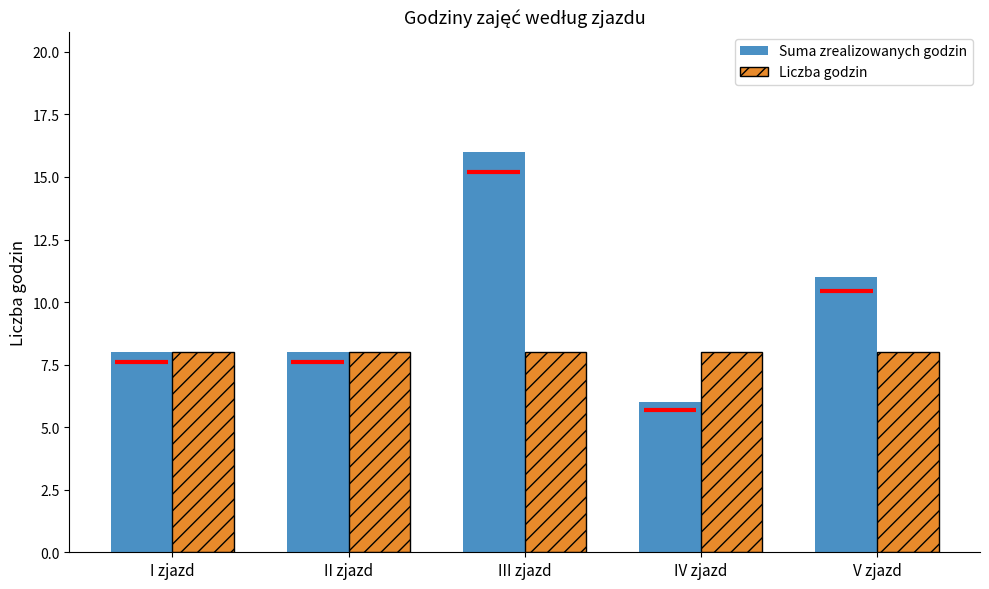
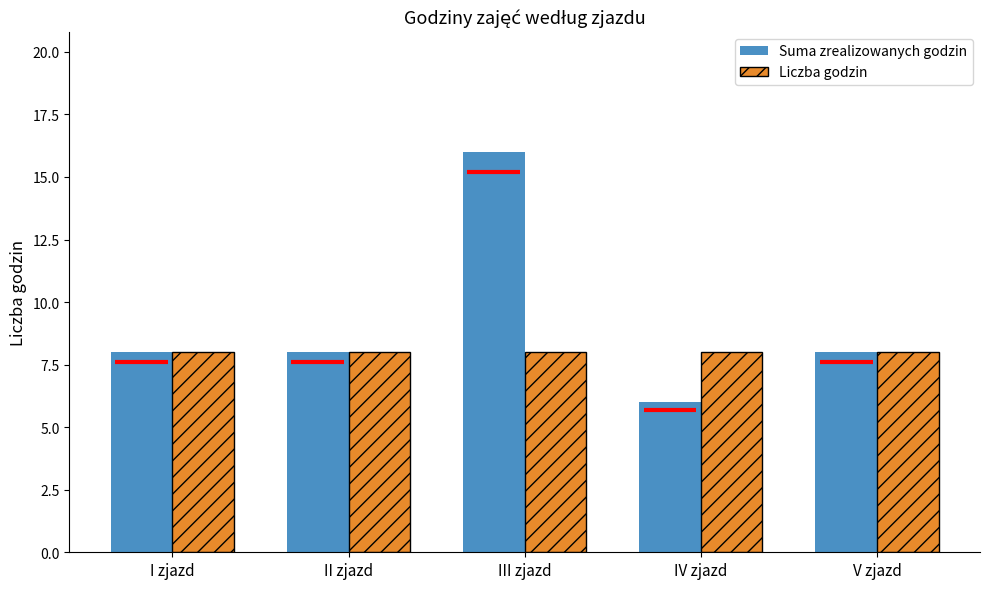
Suma zrealizowanych godzin, V zjazd: 11 -> 8
